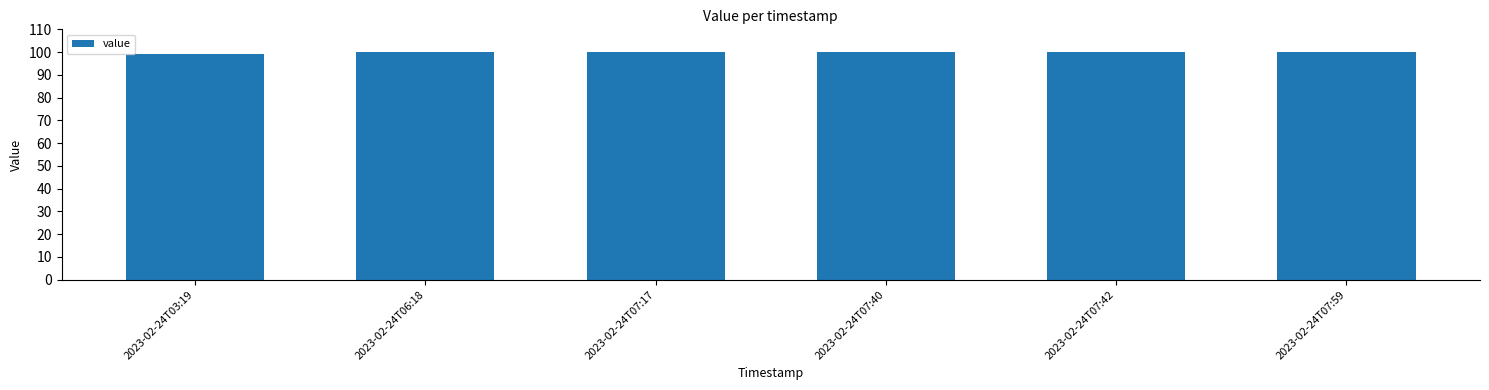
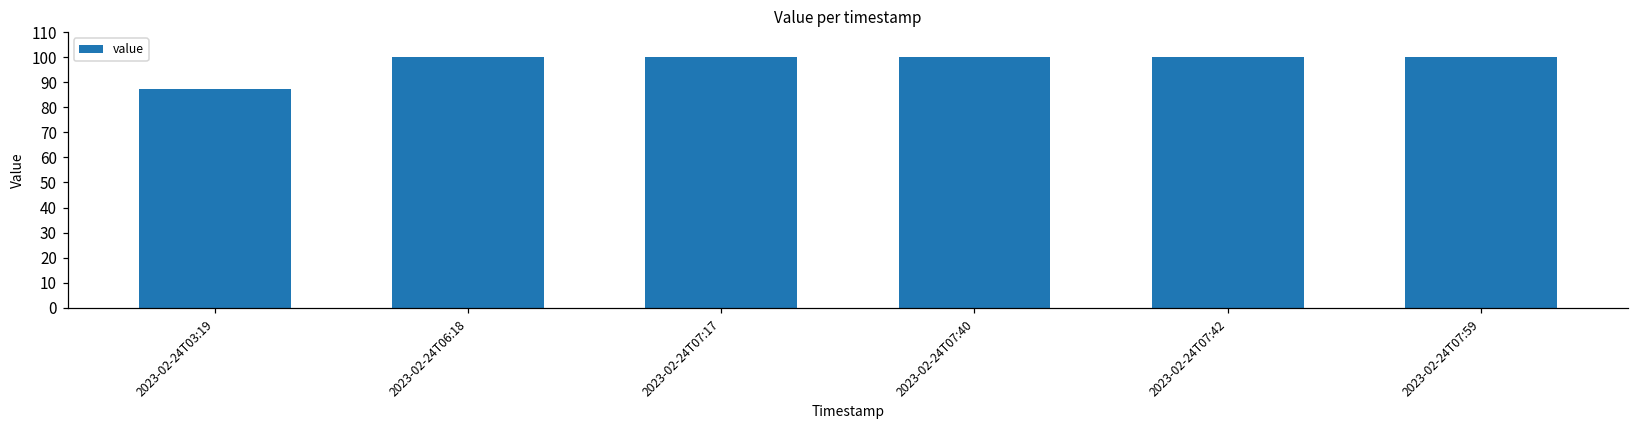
2023-02-24T03:19: 99 -> 87
